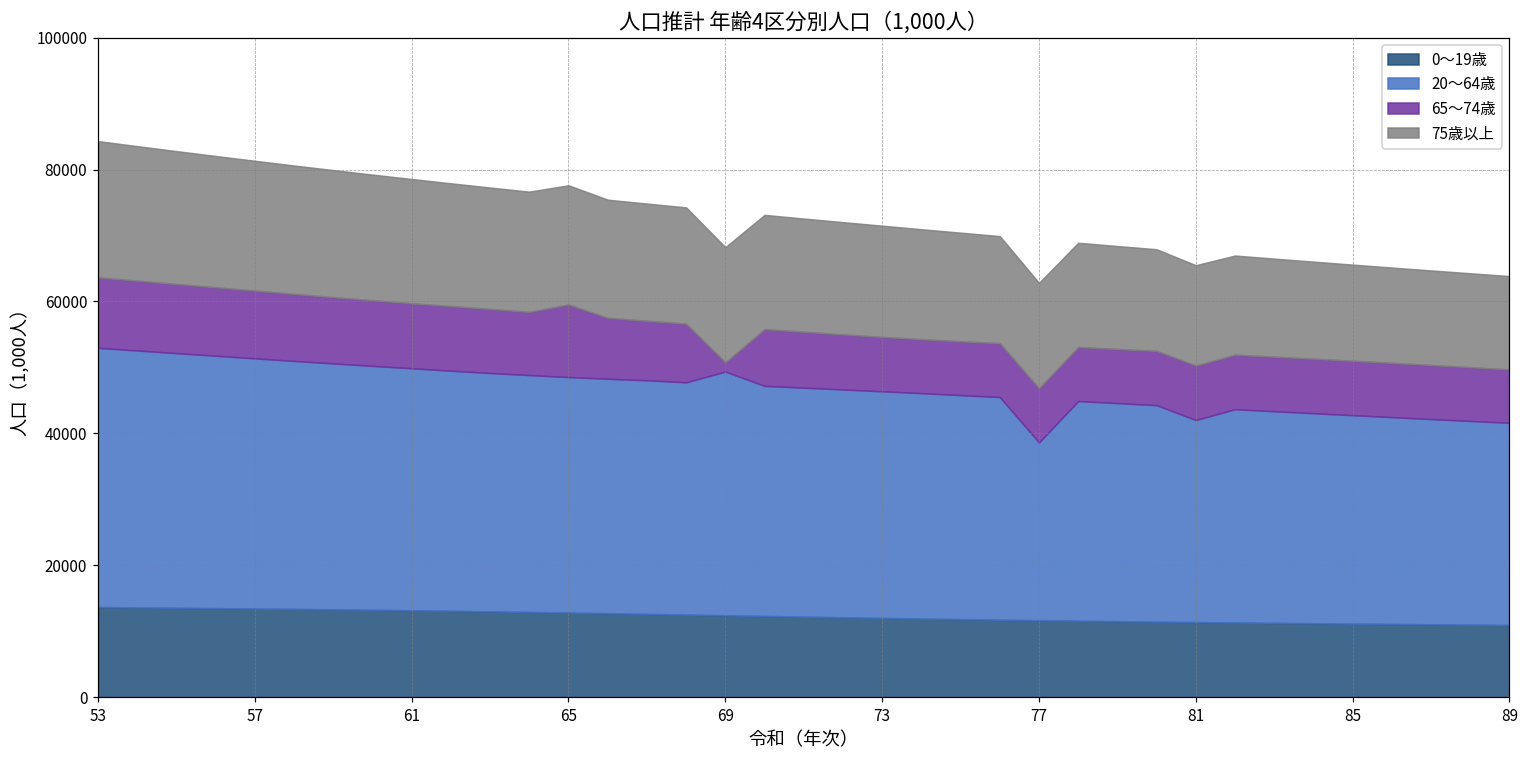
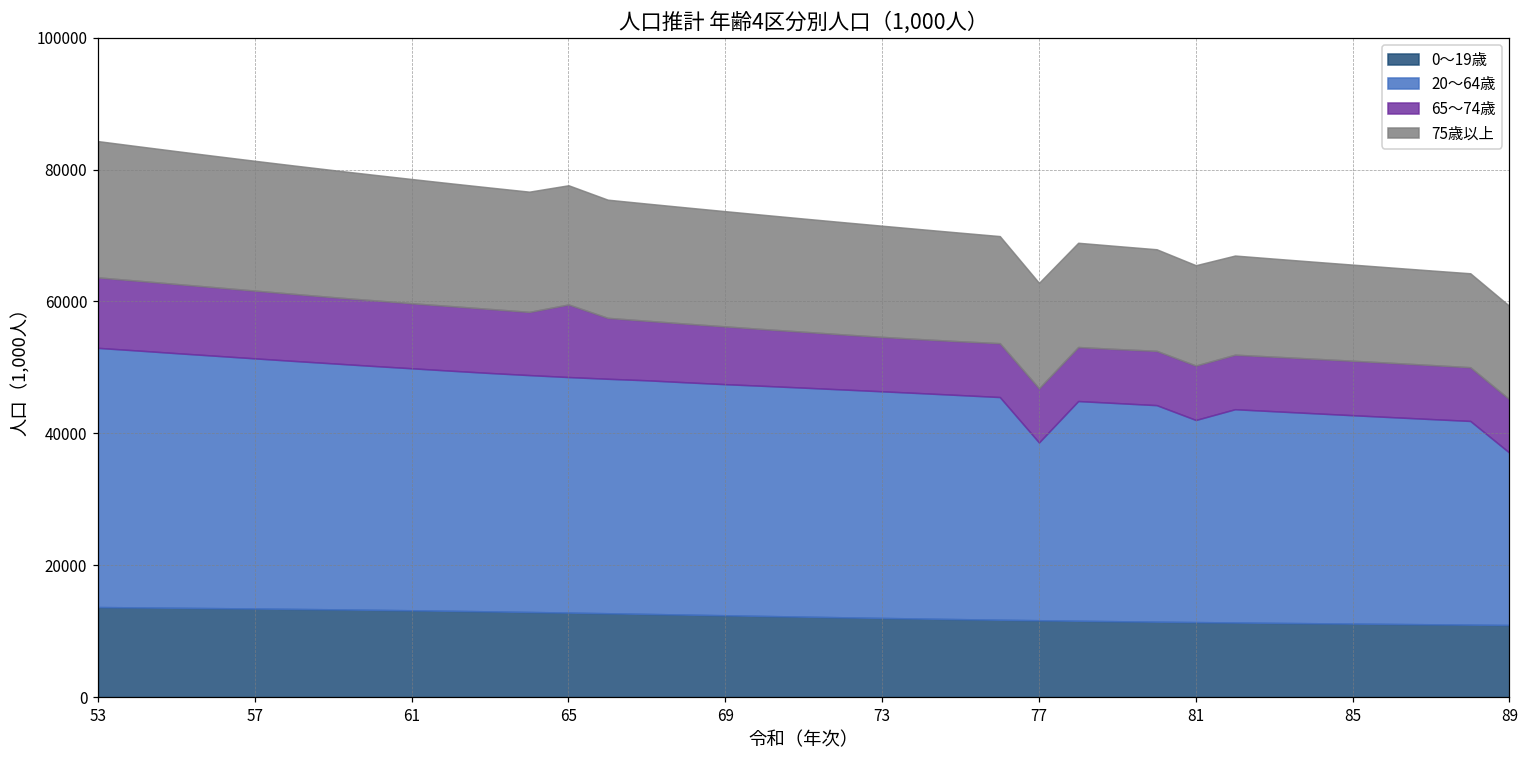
20～64歳, 69: 37000 -> 35000
65～74歳, 69: 1000 -> 9000
20～64歳, 89: 31000 -> 26000
